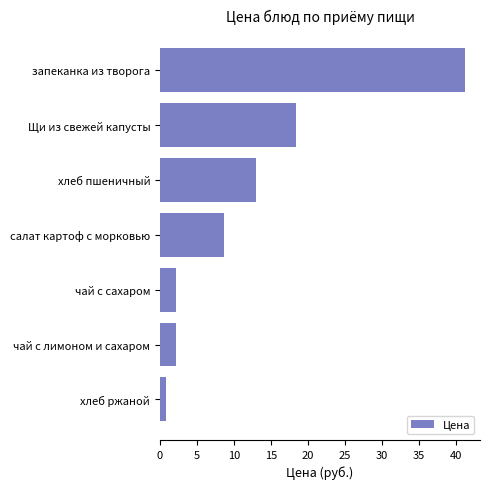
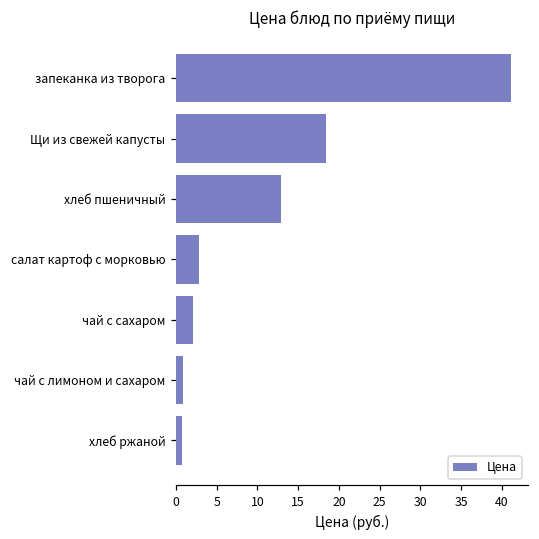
салат картоф с морковью: 9 -> 3
чай с лимоном и сахаром: 2 -> 1
